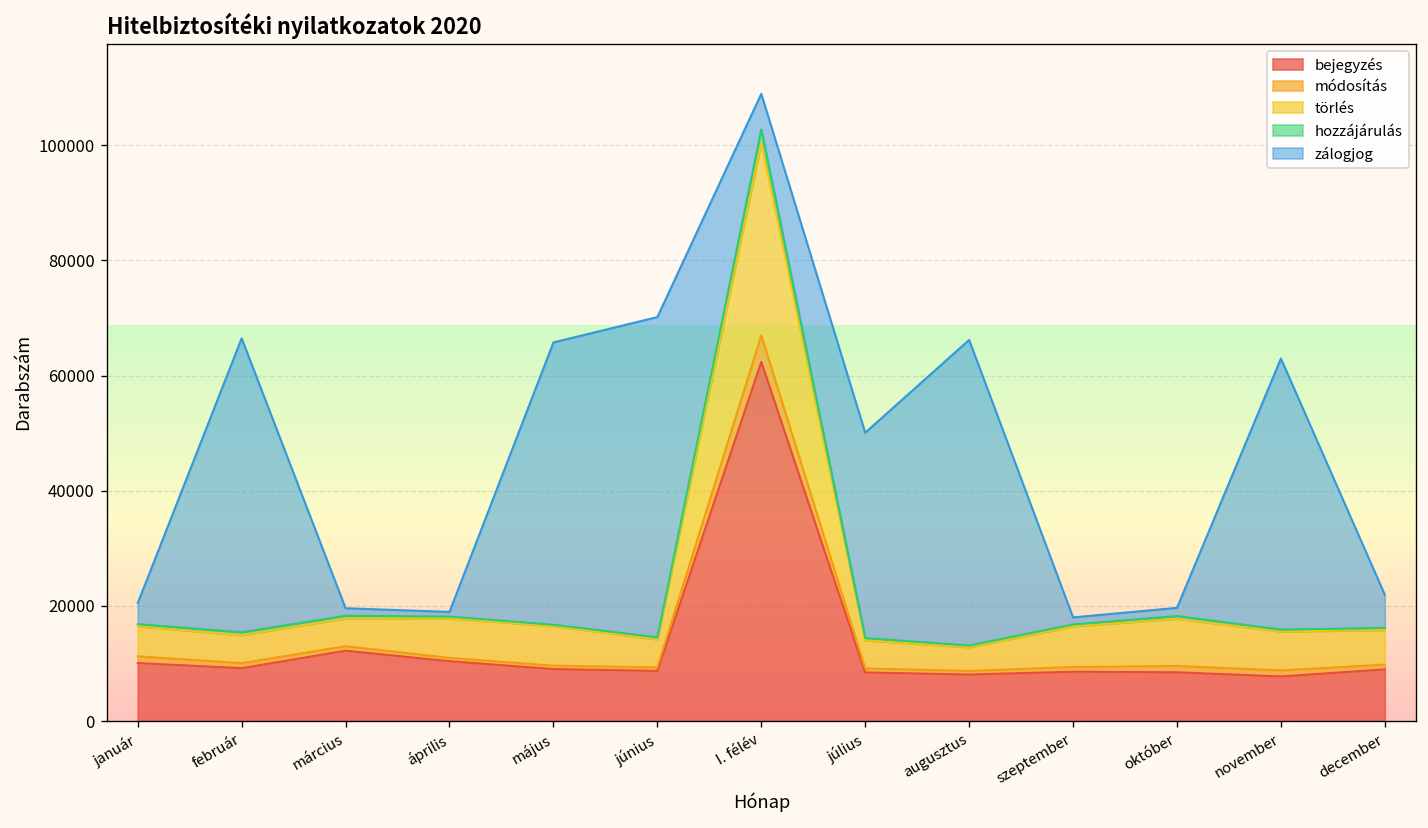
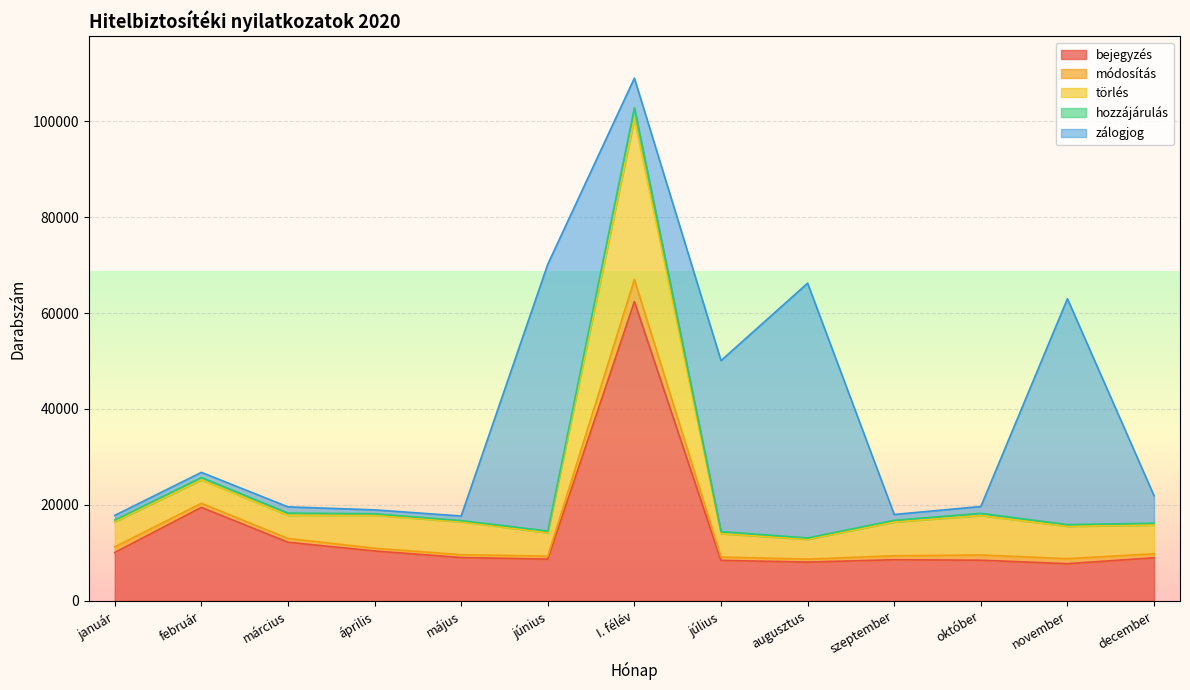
zálogjog, január: 4000 -> 1000
bejegyzés, február: 9000 -> 19000
zálogjog, február: 51000 -> 1000
zálogjog, május: 49000 -> 1000
